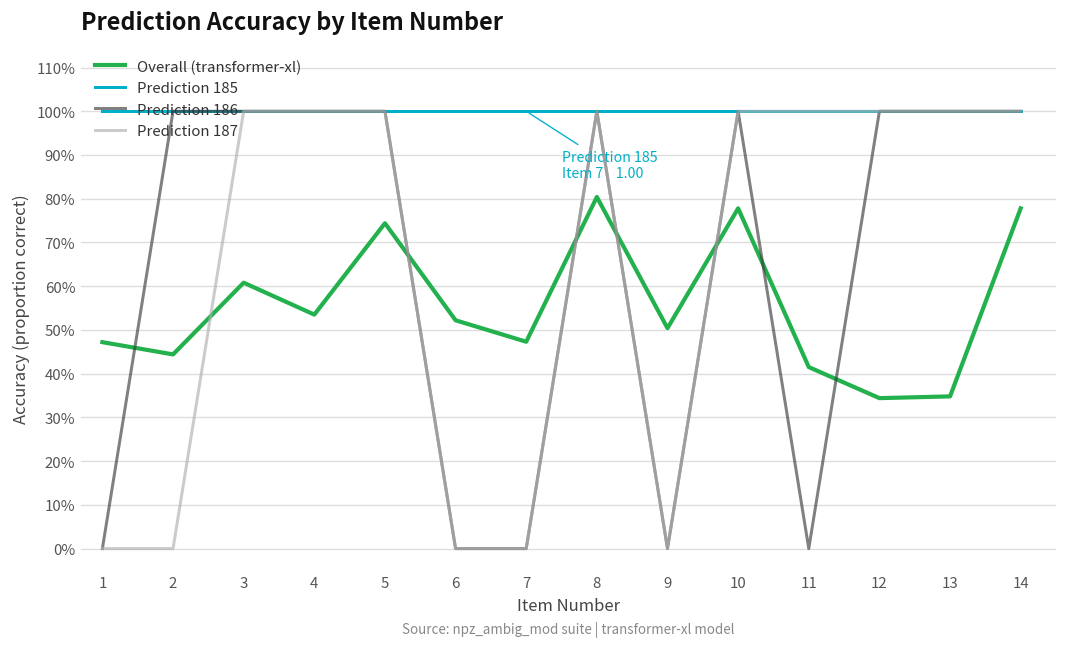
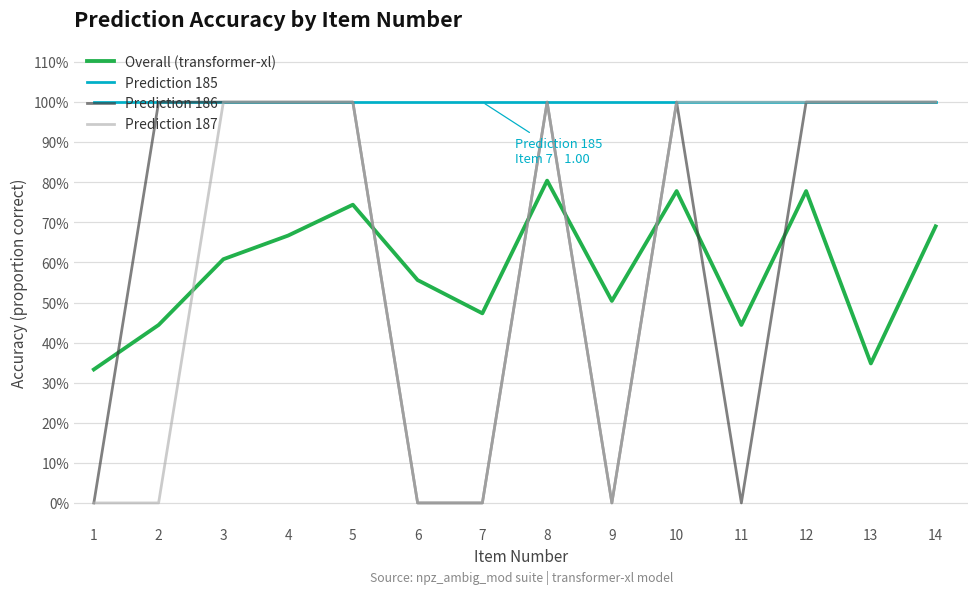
Overall (transformer-xl), 1: 47% -> 33%
Overall (transformer-xl), 4: 54% -> 67%
Overall (transformer-xl), 6: 52% -> 56%
Overall (transformer-xl), 11: 42% -> 44%
Overall (transformer-xl), 12: 34% -> 78%
Overall (transformer-xl), 14: 78% -> 69%
